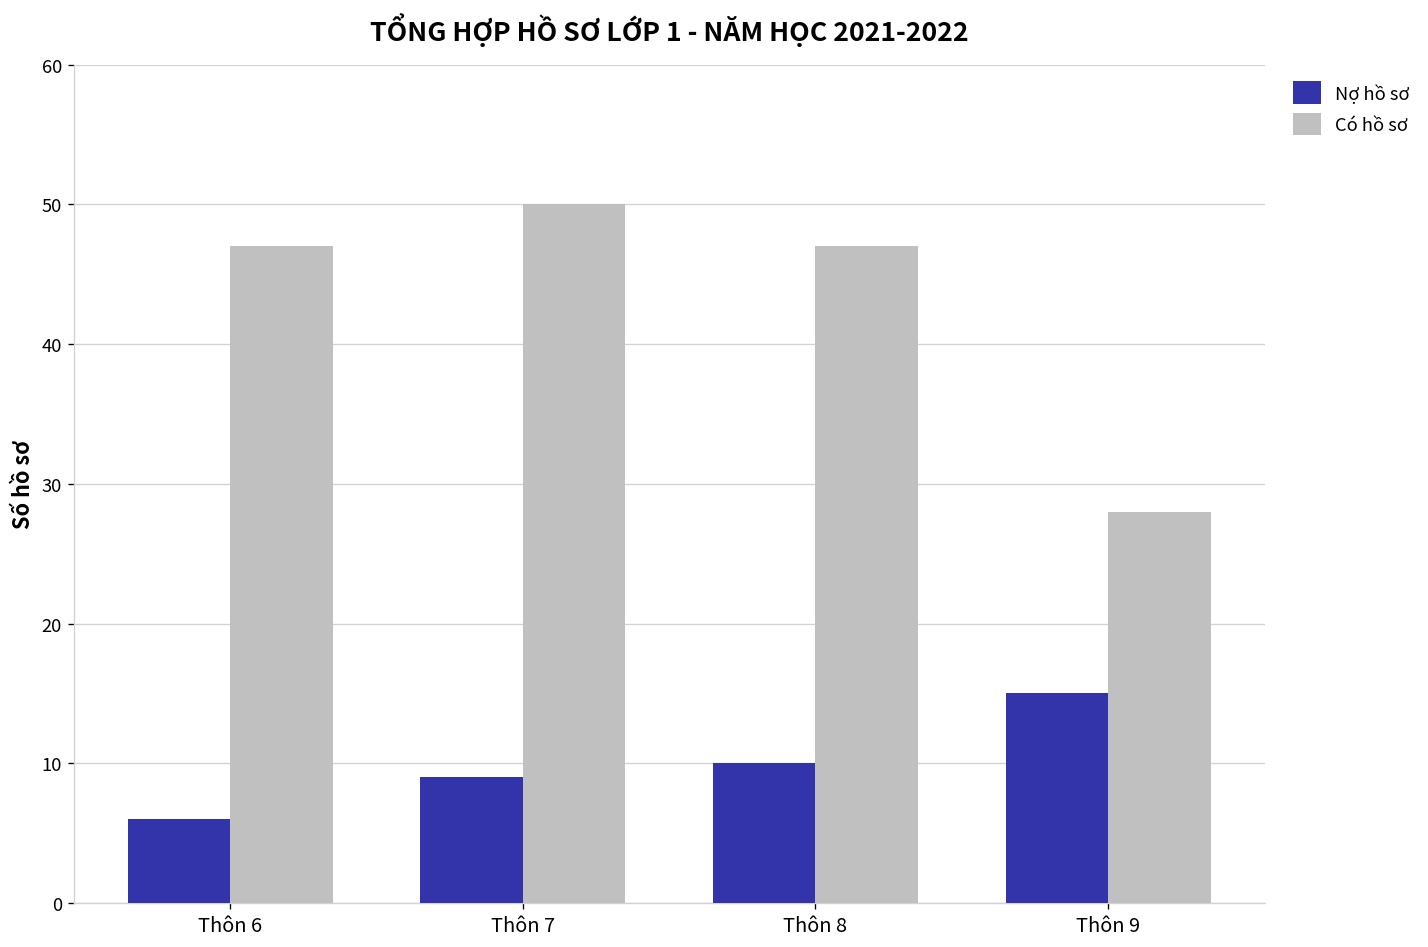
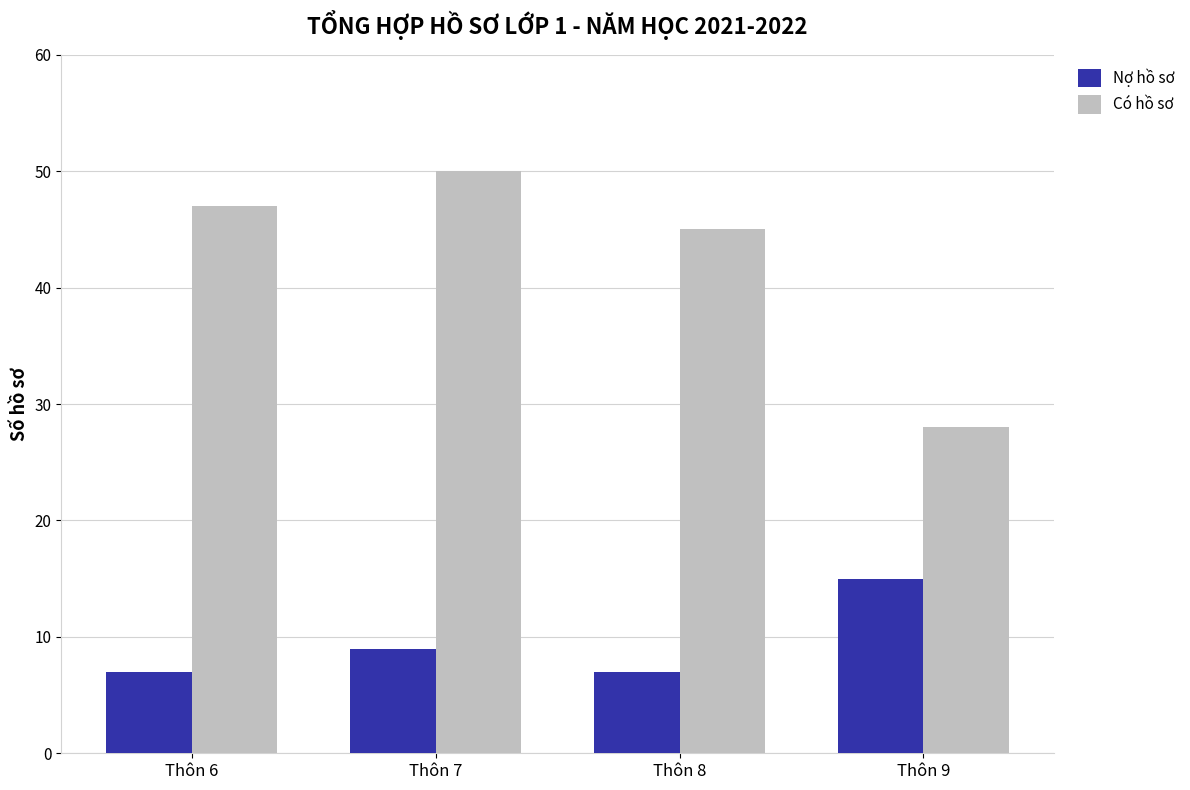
Nợ hồ sơ, Thôn 6: 6 -> 7
Nợ hồ sơ, Thôn 8: 10 -> 7
Có hồ sơ, Thôn 8: 47 -> 45
